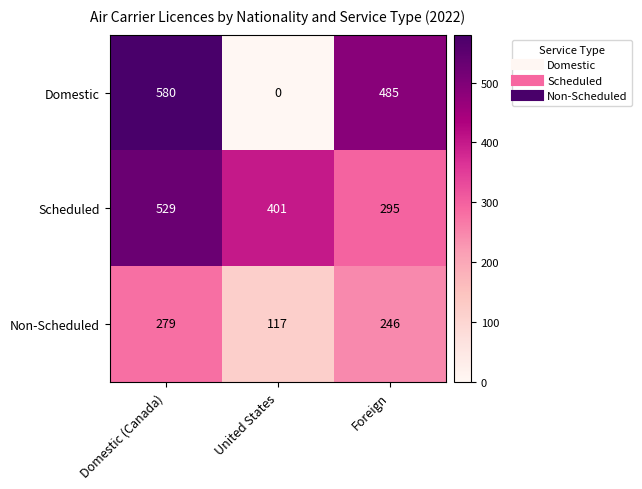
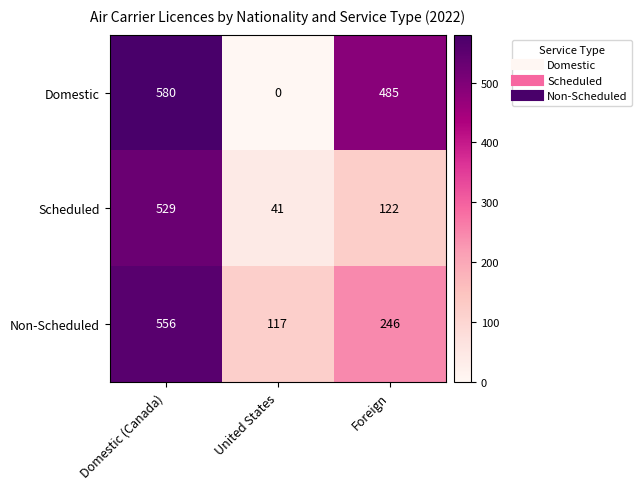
Scheduled, United States: 401 -> 41
Scheduled, Foreign: 295 -> 122
Non-Scheduled, Domestic (Canada): 279 -> 556
